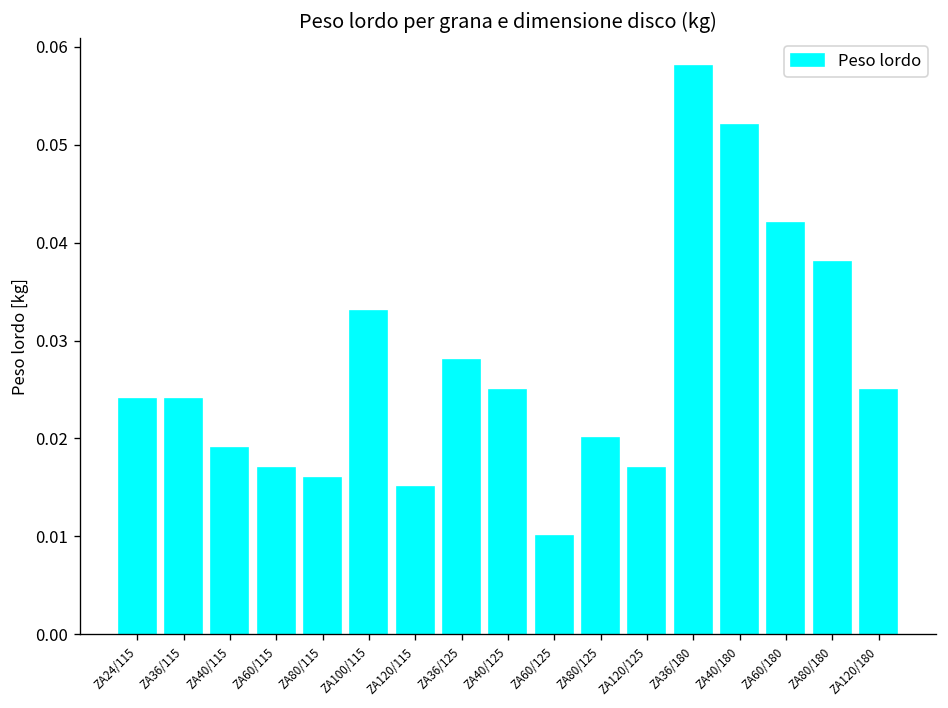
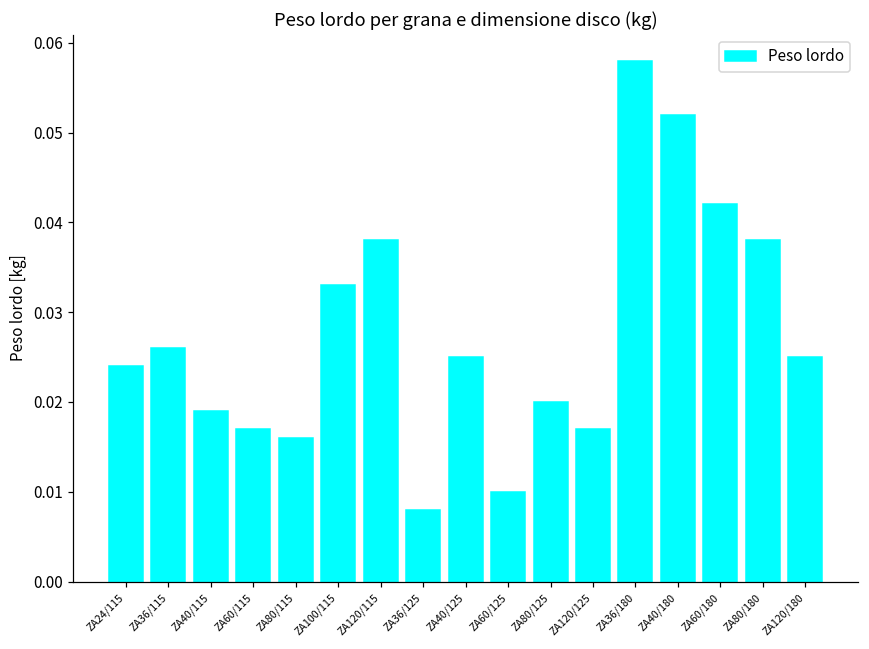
ZA36/115: 0.024 -> 0.026
ZA120/115: 0.015 -> 0.038
ZA36/125: 0.028 -> 0.008
